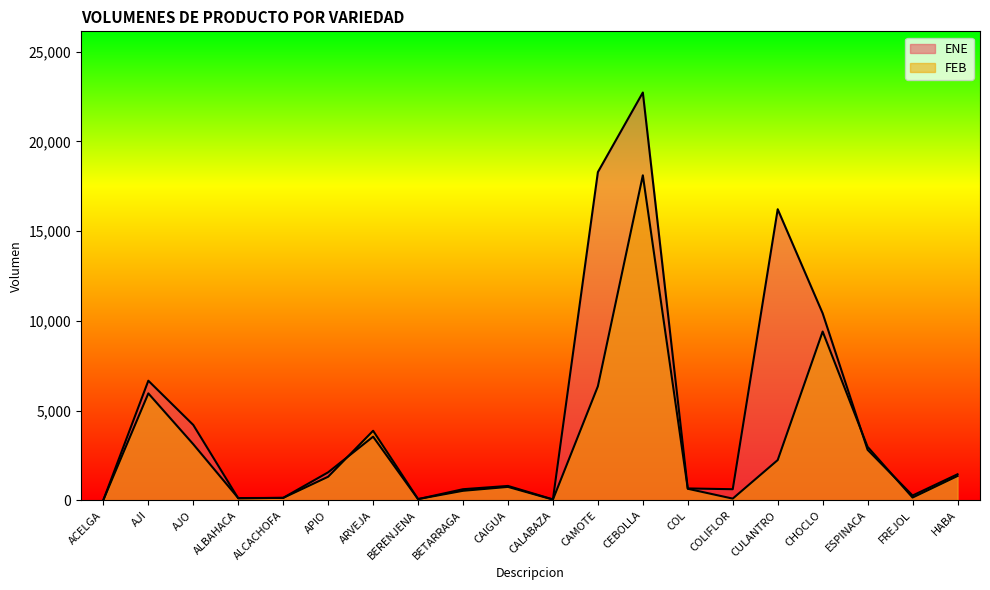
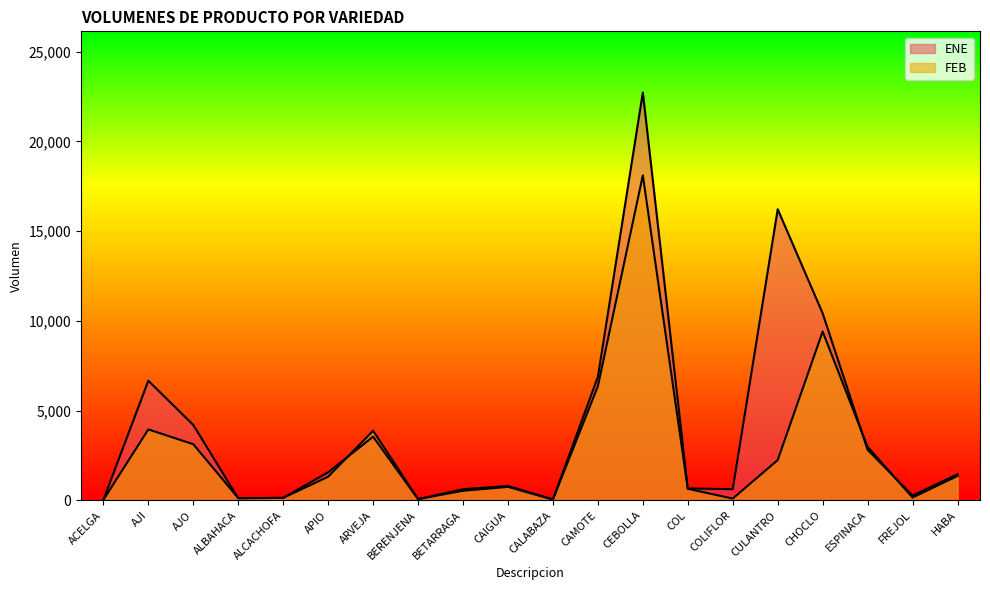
FEB, AJI: 6,000 -> 4,000
ENE, CAMOTE: 18,300 -> 6,900
